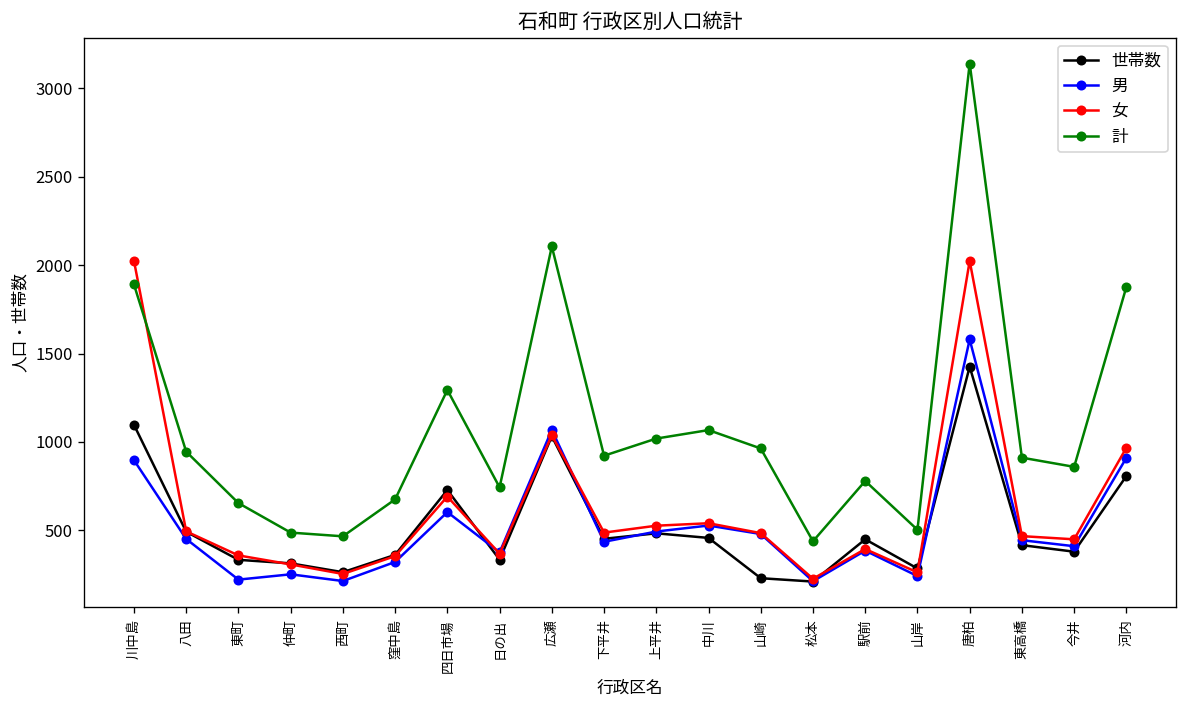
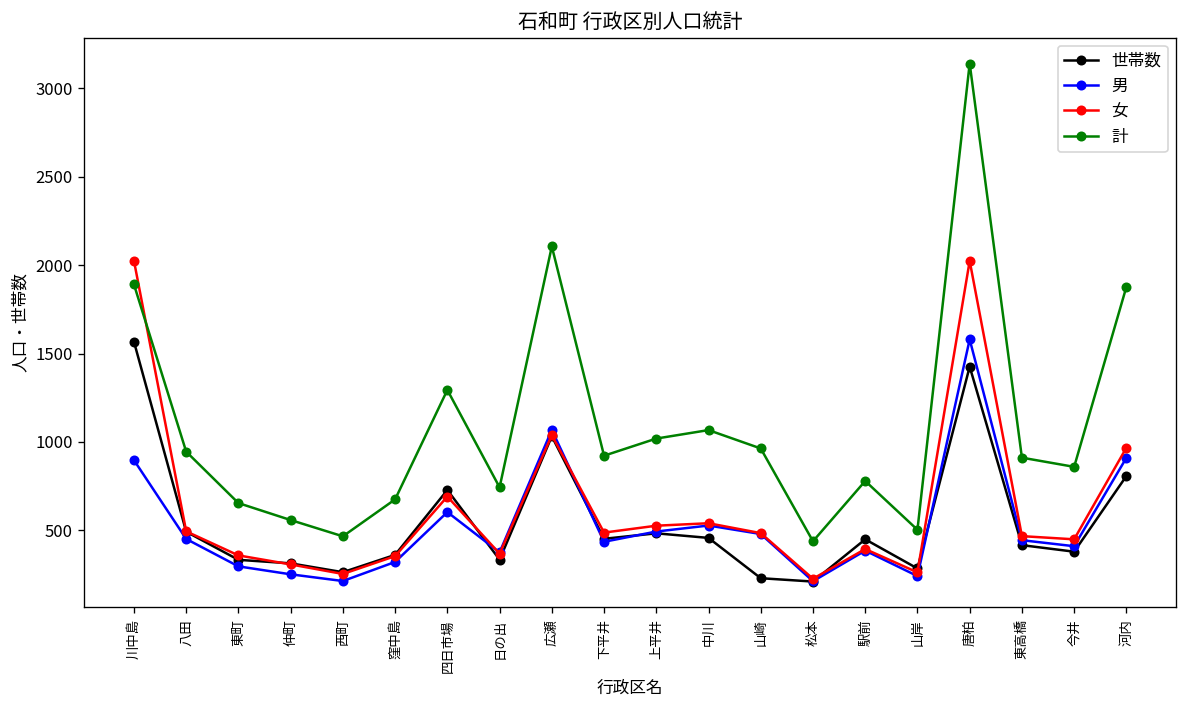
世帯数, 川中島: 1100 -> 1570
男, 東町: 220 -> 300
計, 仲町: 490 -> 560
